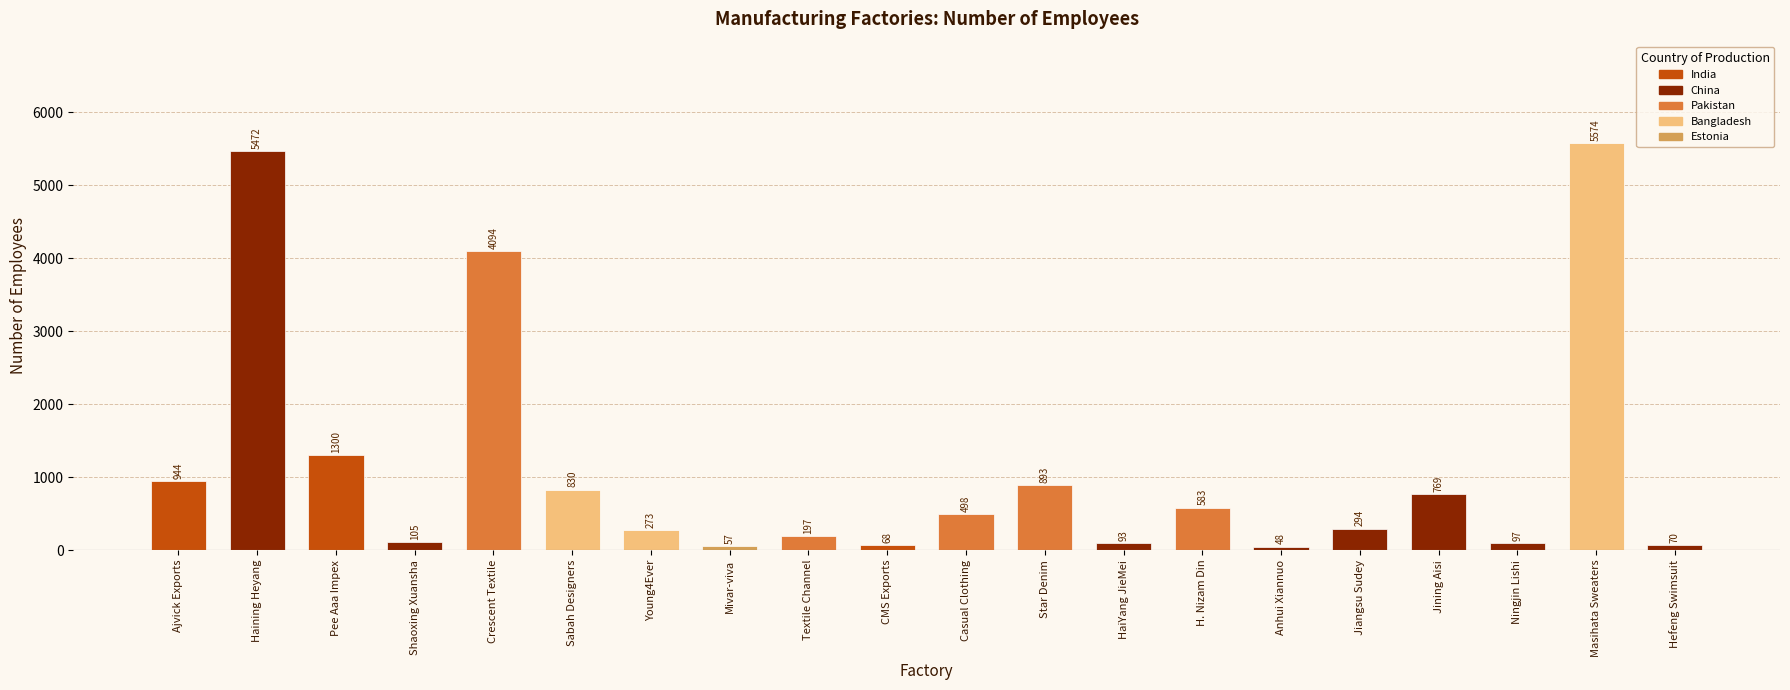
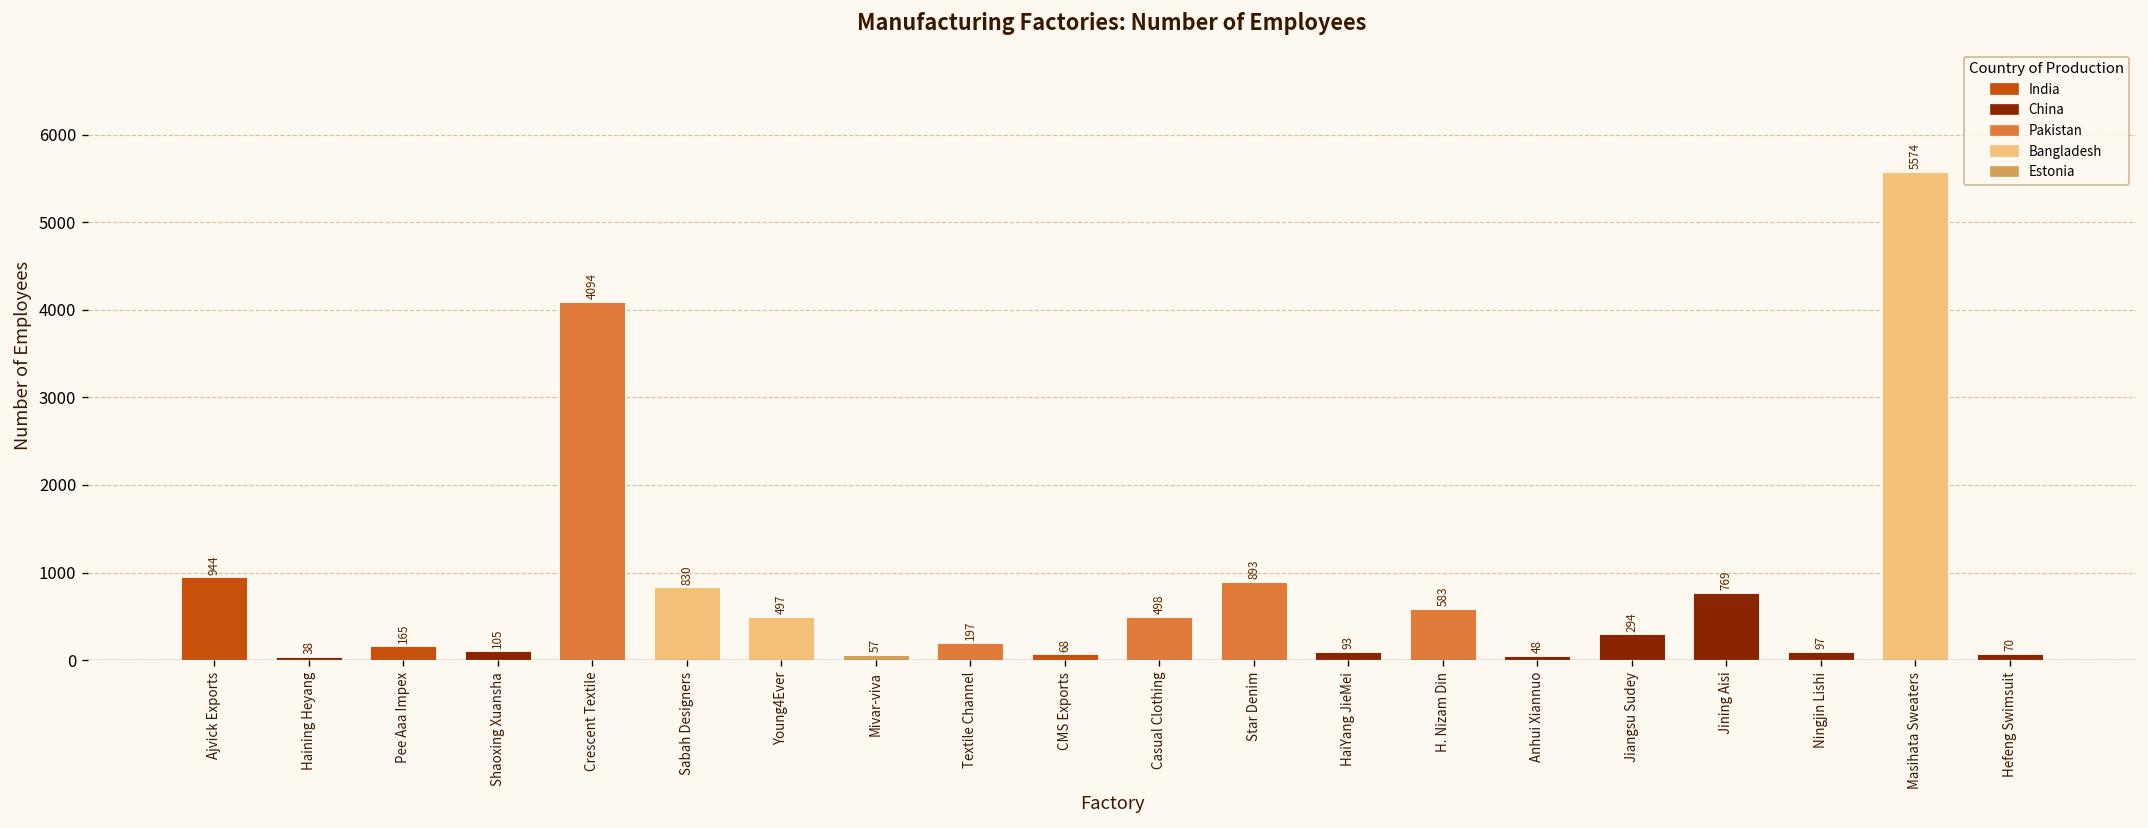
Haining Heyang: 5472 -> 38
Pee Aaa Impex: 1300 -> 165
Young4Ever: 273 -> 497
